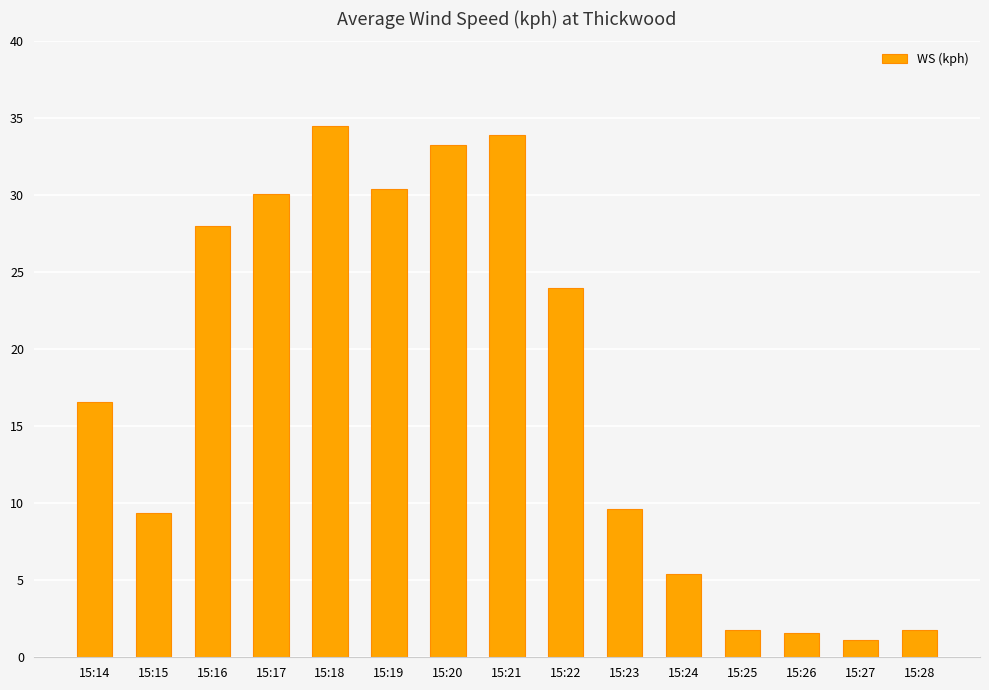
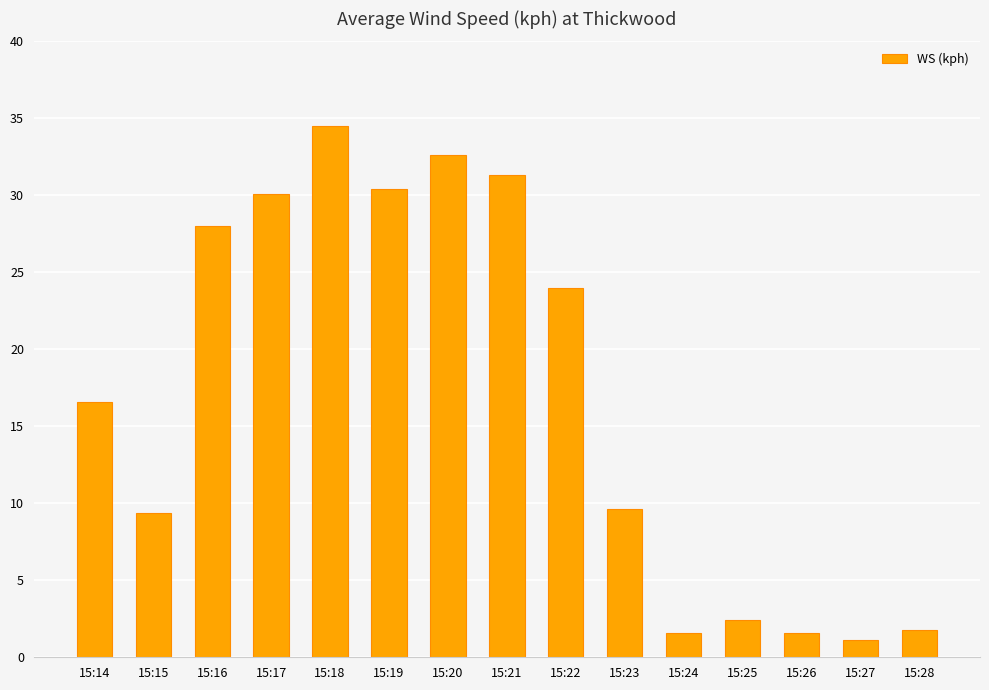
15:20: 33.3 -> 32.6
15:21: 33.9 -> 31.3
15:24: 5.4 -> 1.6
15:25: 1.8 -> 2.4
